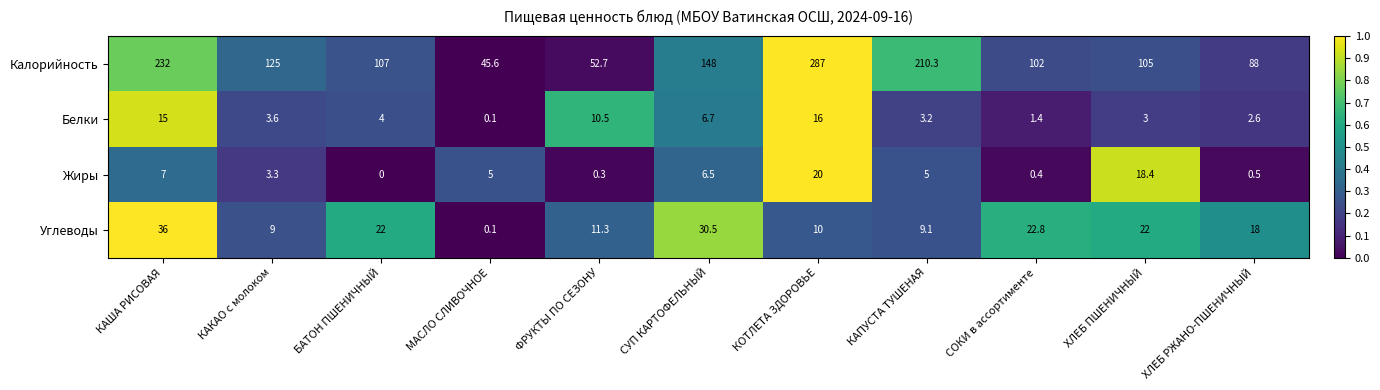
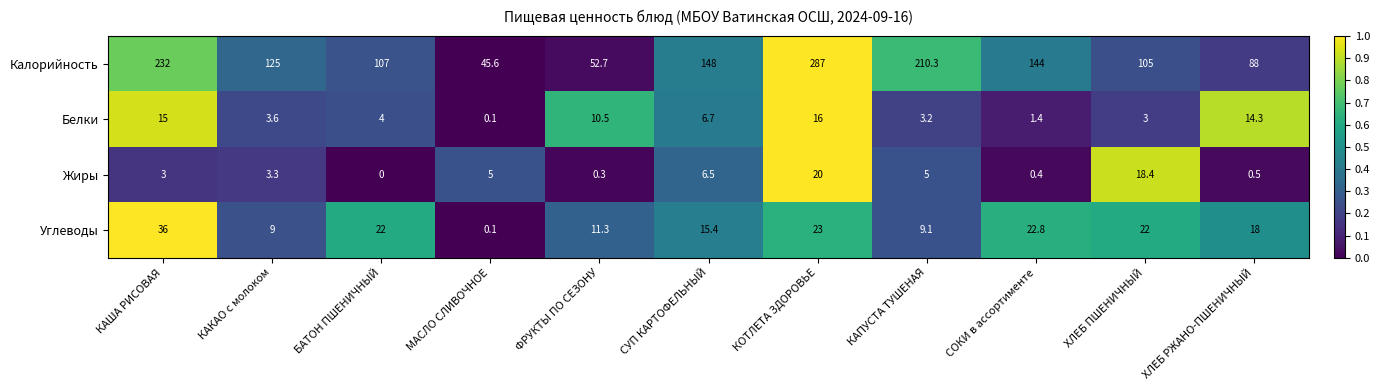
Калорийность, СОКИ в ассортименте: 102 -> 144
Белки, ХЛЕБ РЖАНО-ПШЕНИЧНЫЙ: 2.6 -> 14.3
Жиры, КАША РИСОВАЯ: 7 -> 3
Углеводы, СУП КАРТОФЕЛЬНЫЙ: 30.5 -> 15.4
Углеводы, КОТЛЕТА ЗДОРОВЬЕ: 10 -> 23
